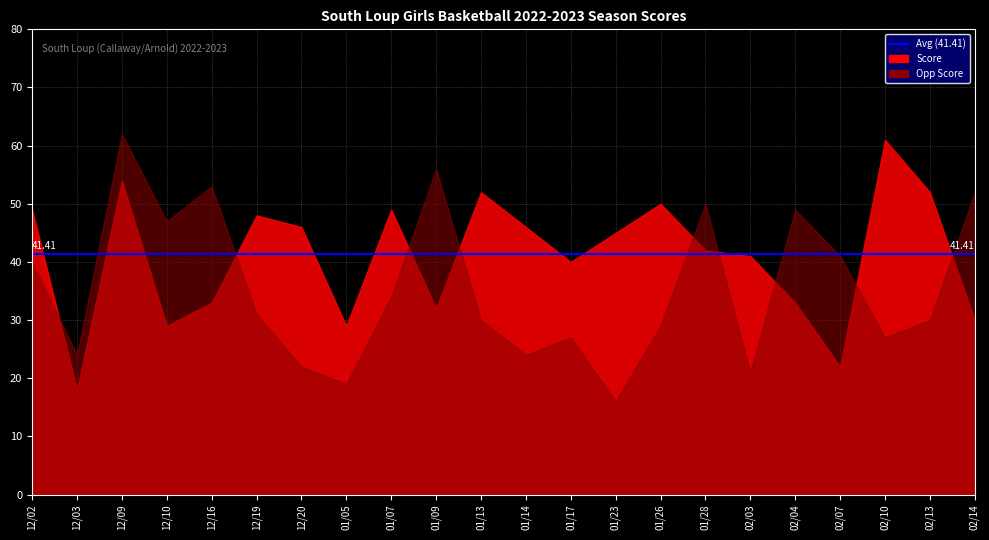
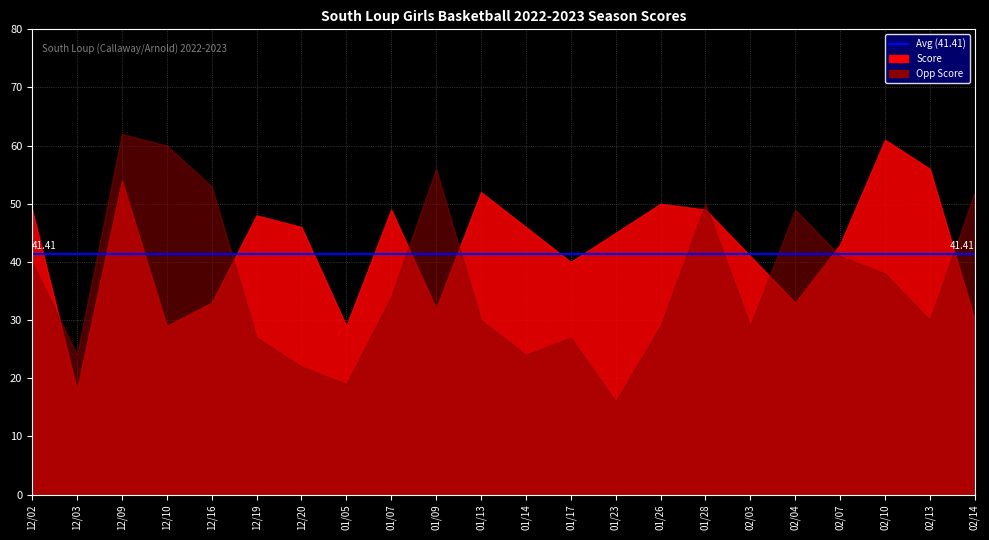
Opp Score, 12/10: 47 -> 60
Opp Score, 12/19: 31 -> 27
Score, 01/28: 42 -> 49
Opp Score, 02/03: 21 -> 29
Score, 02/07: 22 -> 43
Opp Score, 02/10: 27 -> 38
Score, 02/13: 52 -> 56
